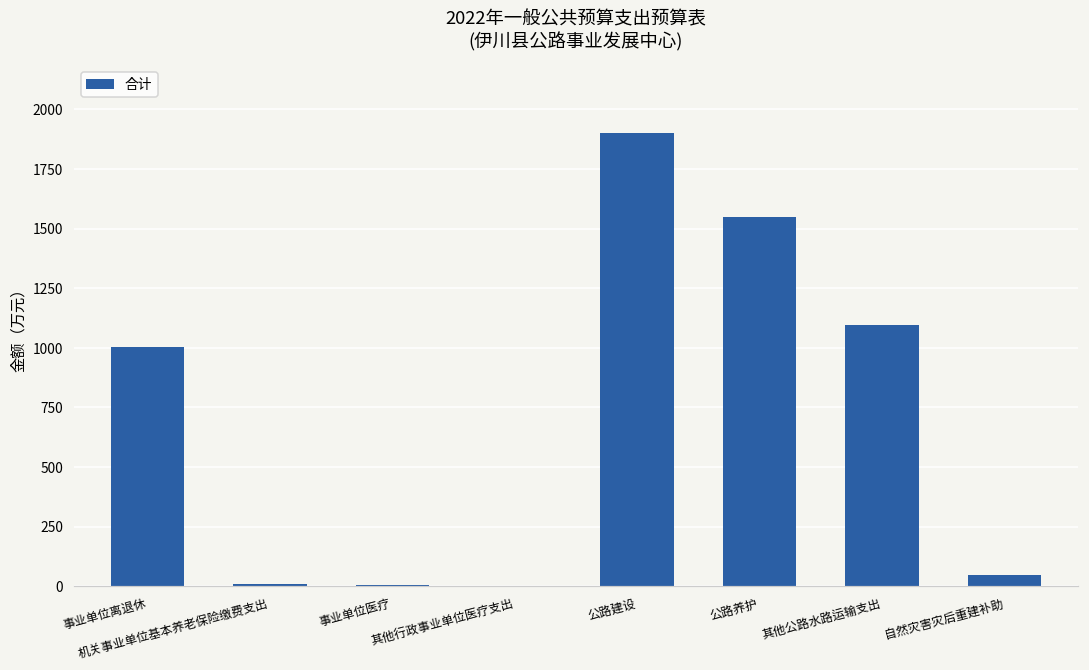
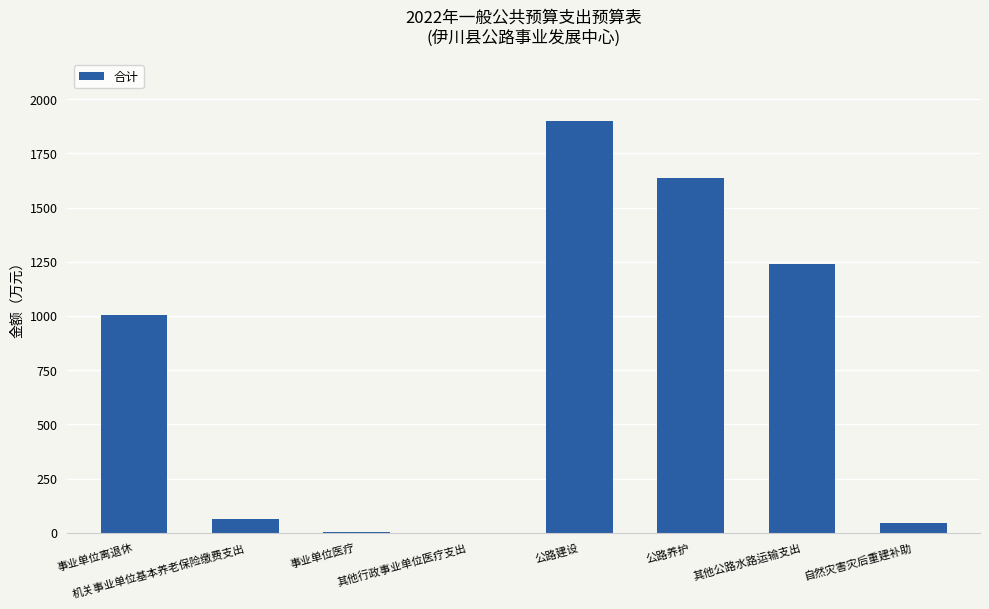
机关事业单位基本养老保险缴费支出: 10 -> 60
公路养护: 1550 -> 1640
其他公路水路运输支出: 1090 -> 1240
